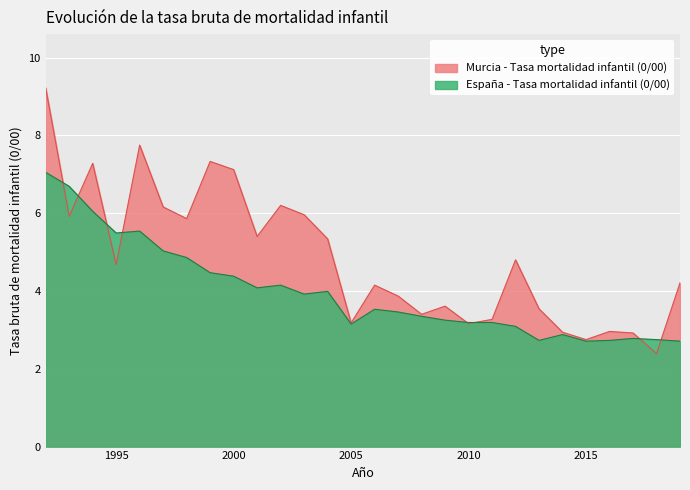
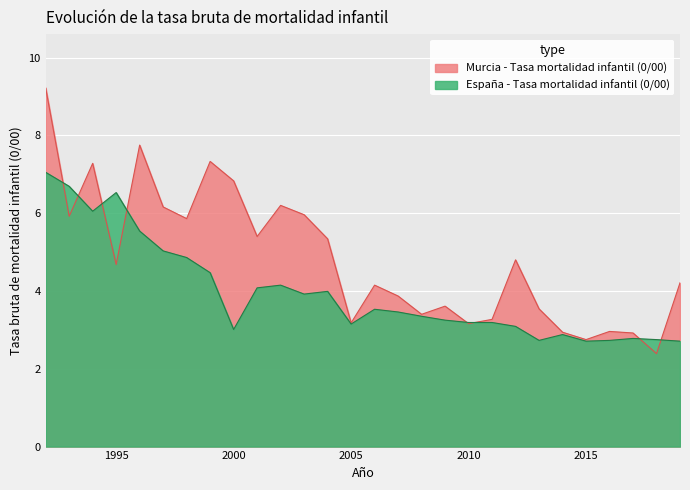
España - Tasa mortalidad infantil (0/00), 1995: 5.5 -> 6.5
Murcia - Tasa mortalidad infantil (0/00), 2000: 7.1 -> 6.8
España - Tasa mortalidad infantil (0/00), 2000: 4.4 -> 3.0
